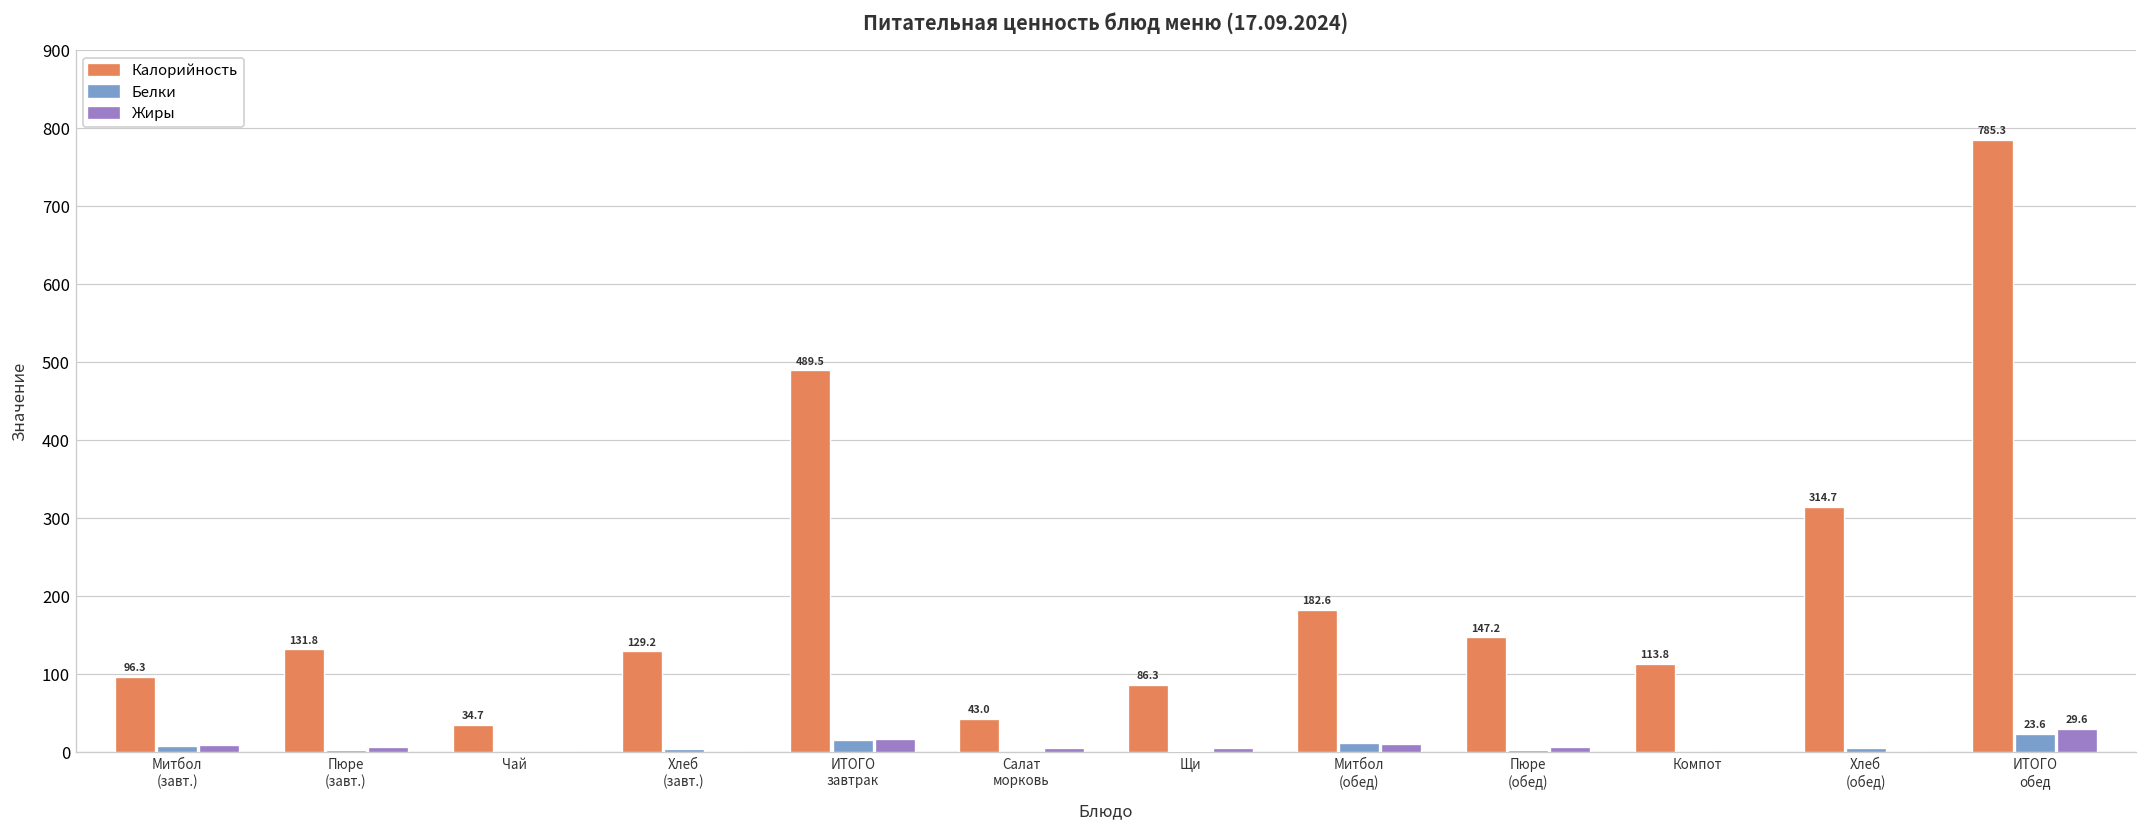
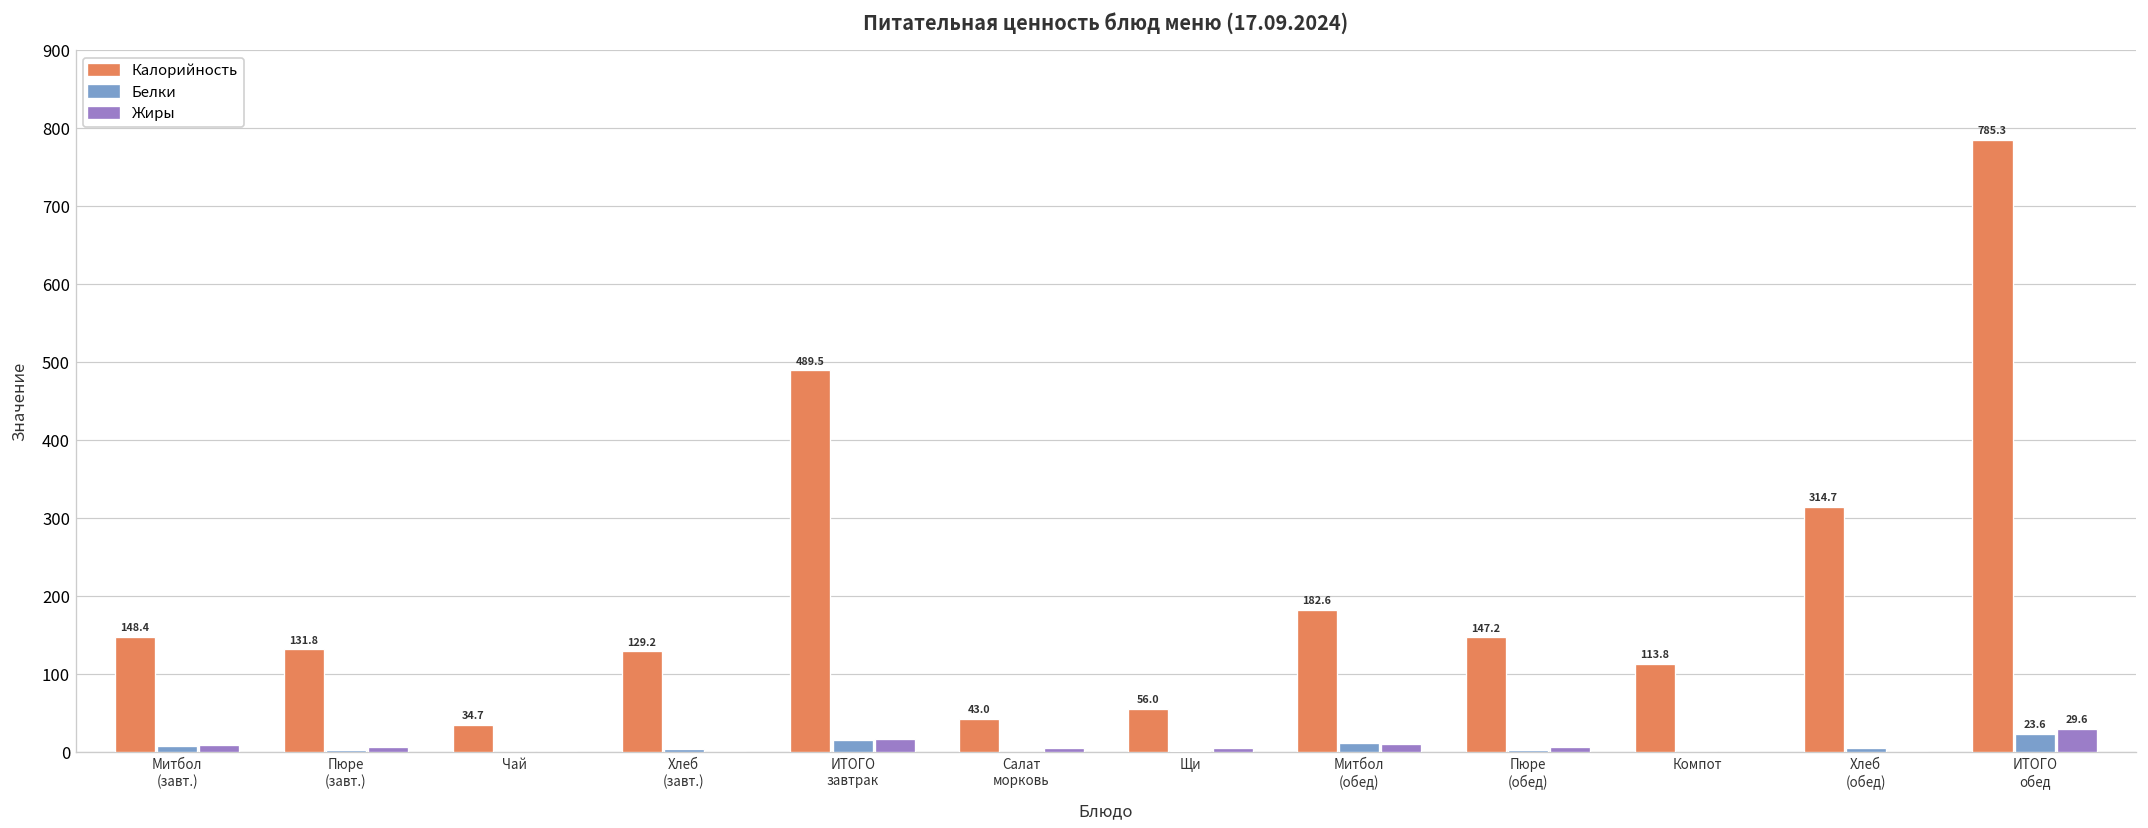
Калорийность, Митбол (завт.): 96.3 -> 148.4
Калорийность, Щи: 86.3 -> 56.0
